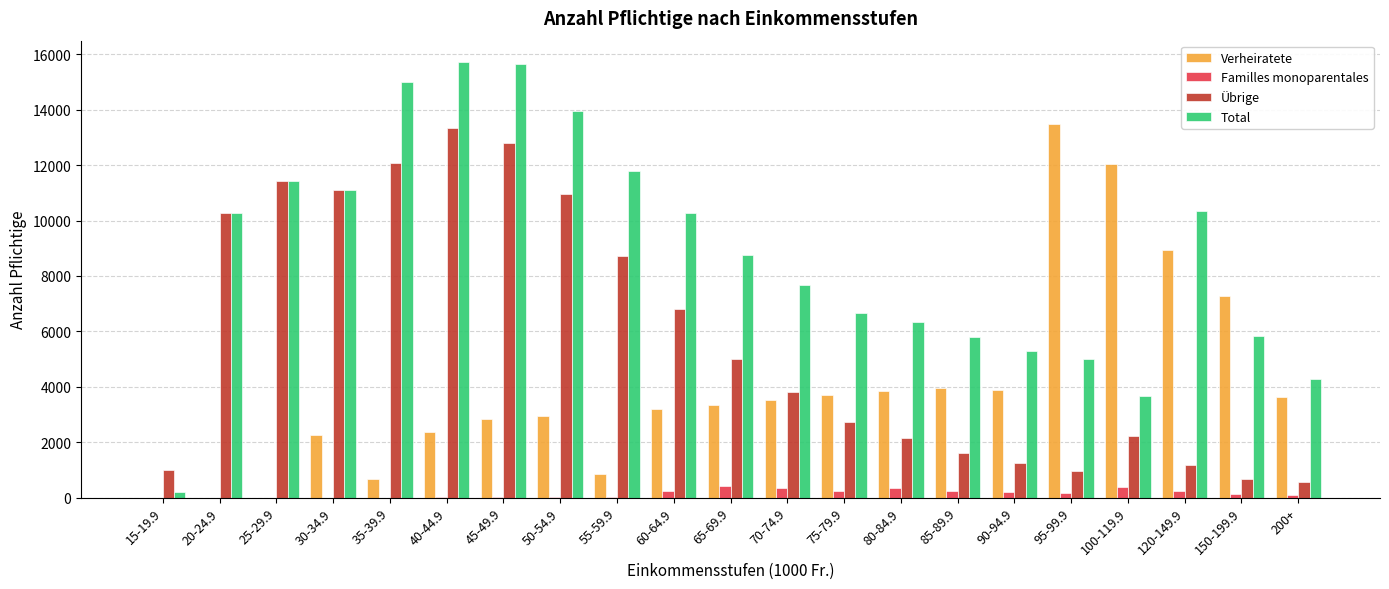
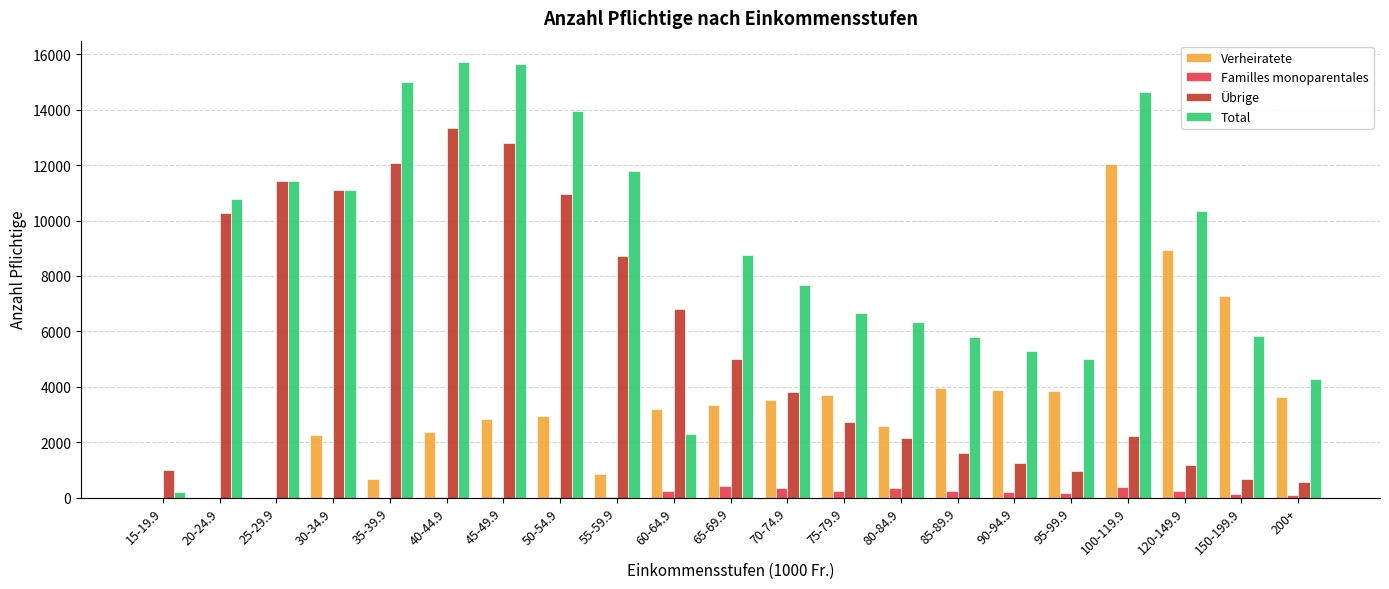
Total, 20-24.9: 10300 -> 10800
Total, 60-64.9: 10300 -> 2300
Verheiratete, 80-84.9: 3900 -> 2600
Verheiratete, 95-99.9: 13500 -> 3900
Total, 100-119.9: 3700 -> 14600
